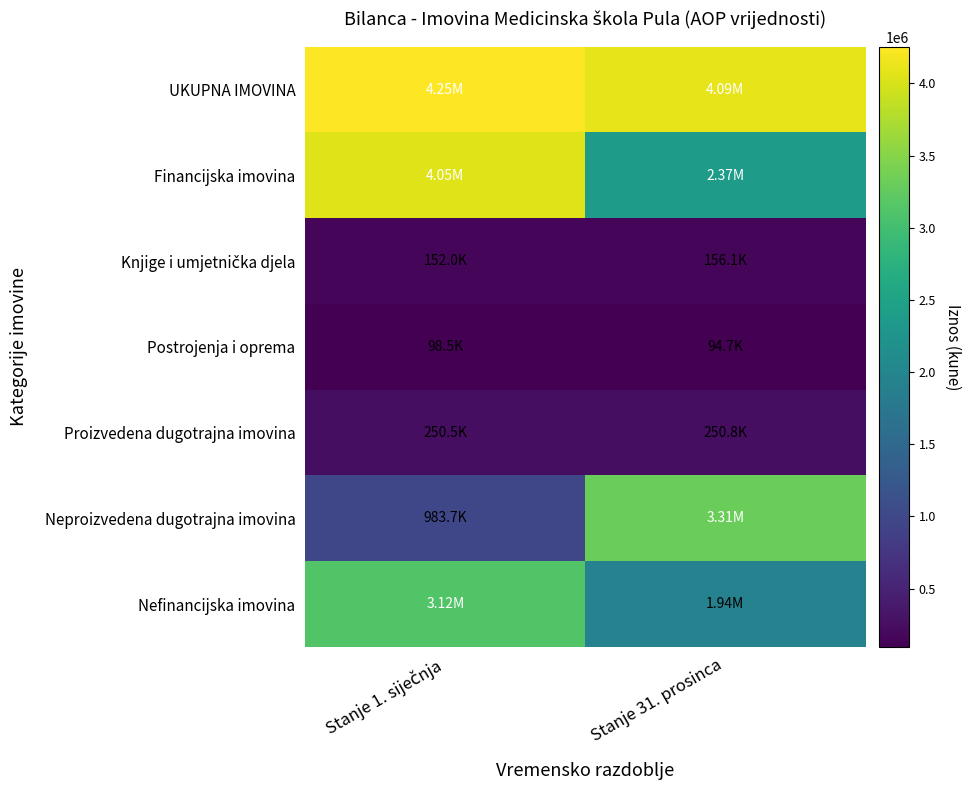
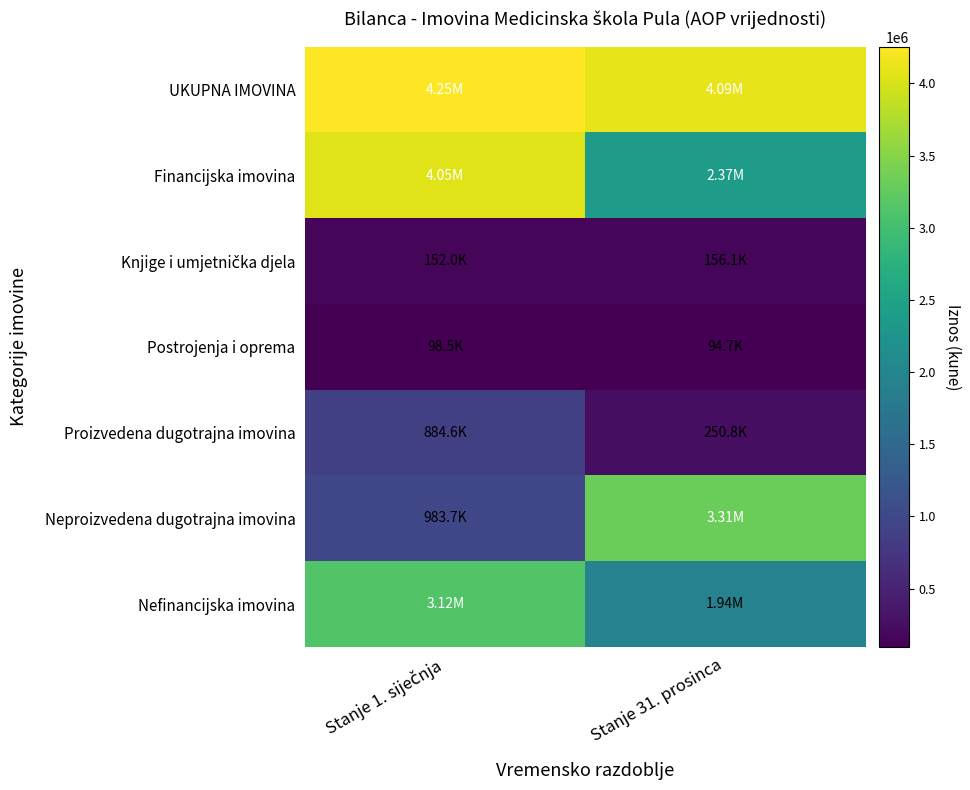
Proizvedena dugotrajna imovina, Stanje 1. siječnja: 250.5K -> 884.6K
